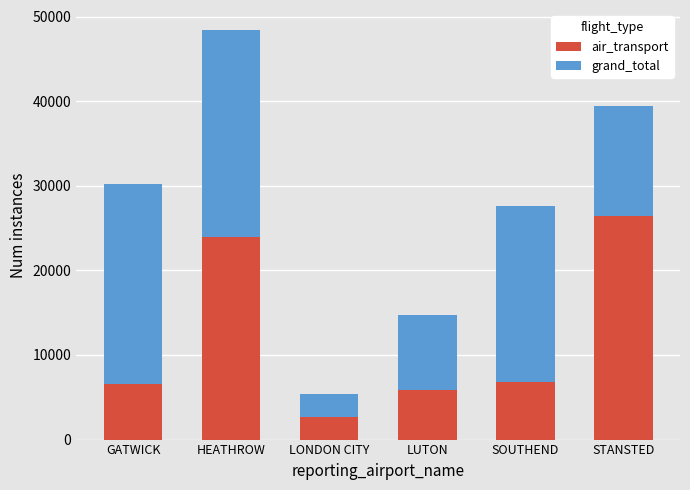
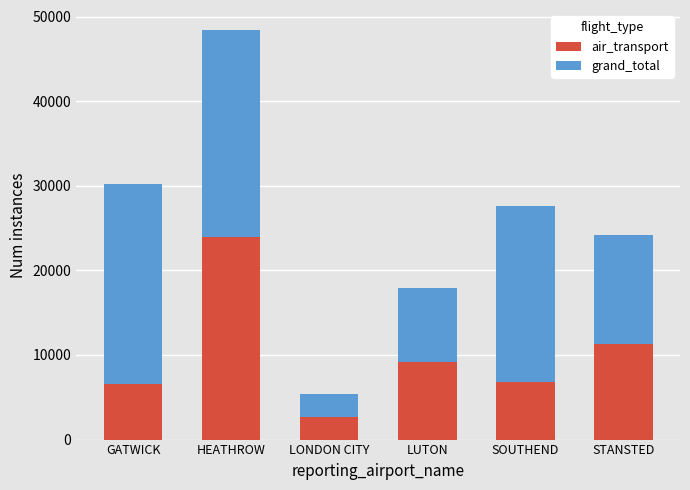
air_transport, LUTON: 6000 -> 9000
air_transport, STANSTED: 26000 -> 11000
